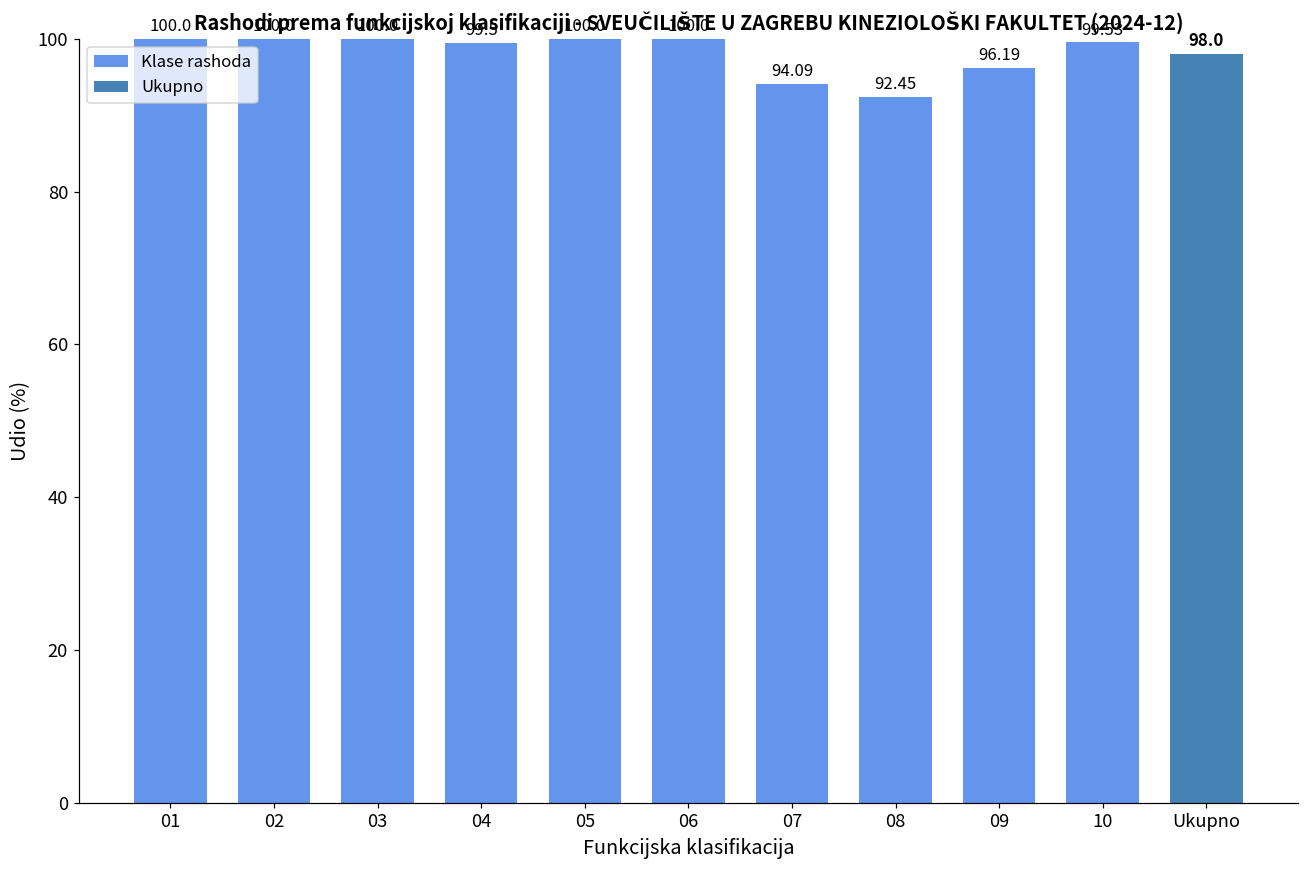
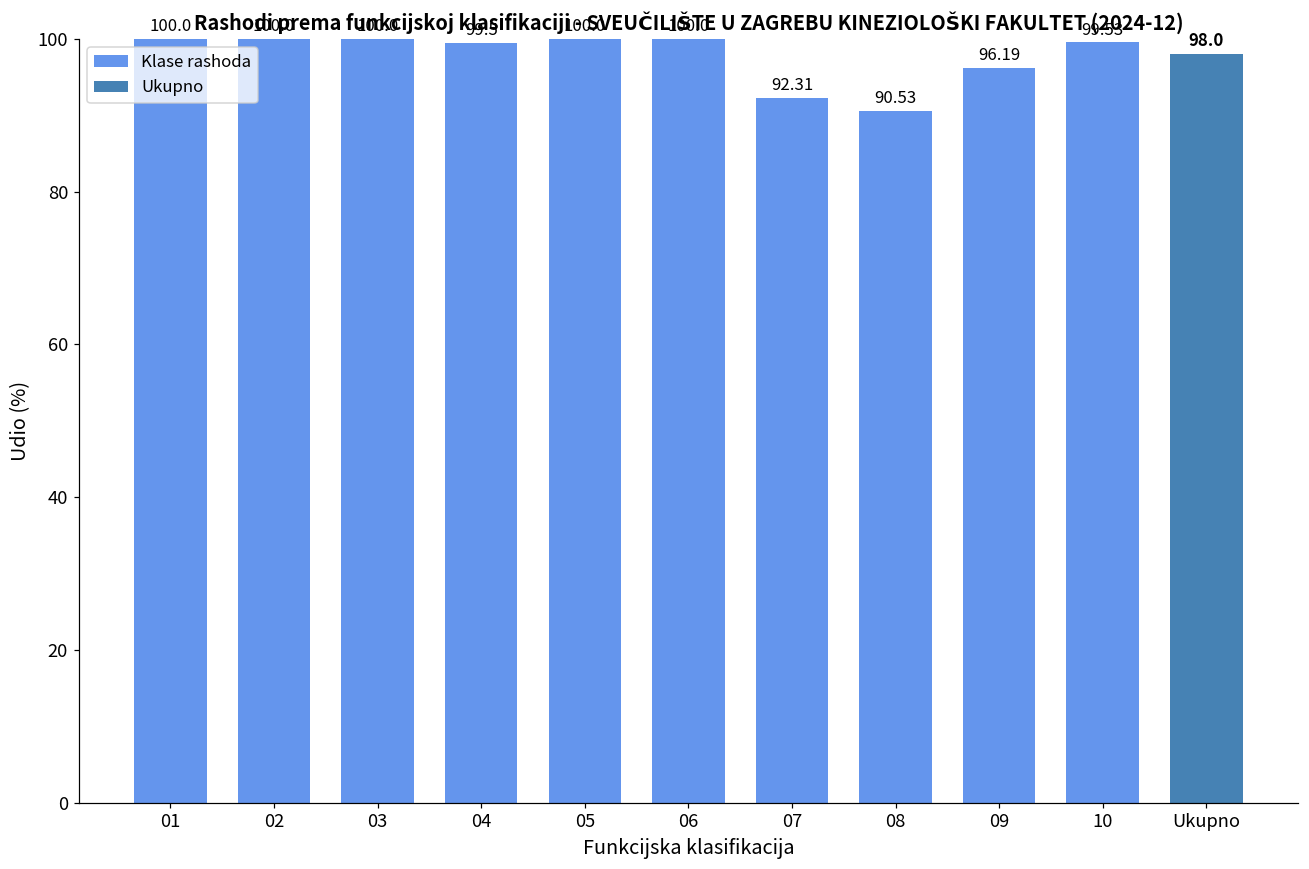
Klase rashoda, 07: 94.09 -> 92.31
Klase rashoda, 08: 92.45 -> 90.53
